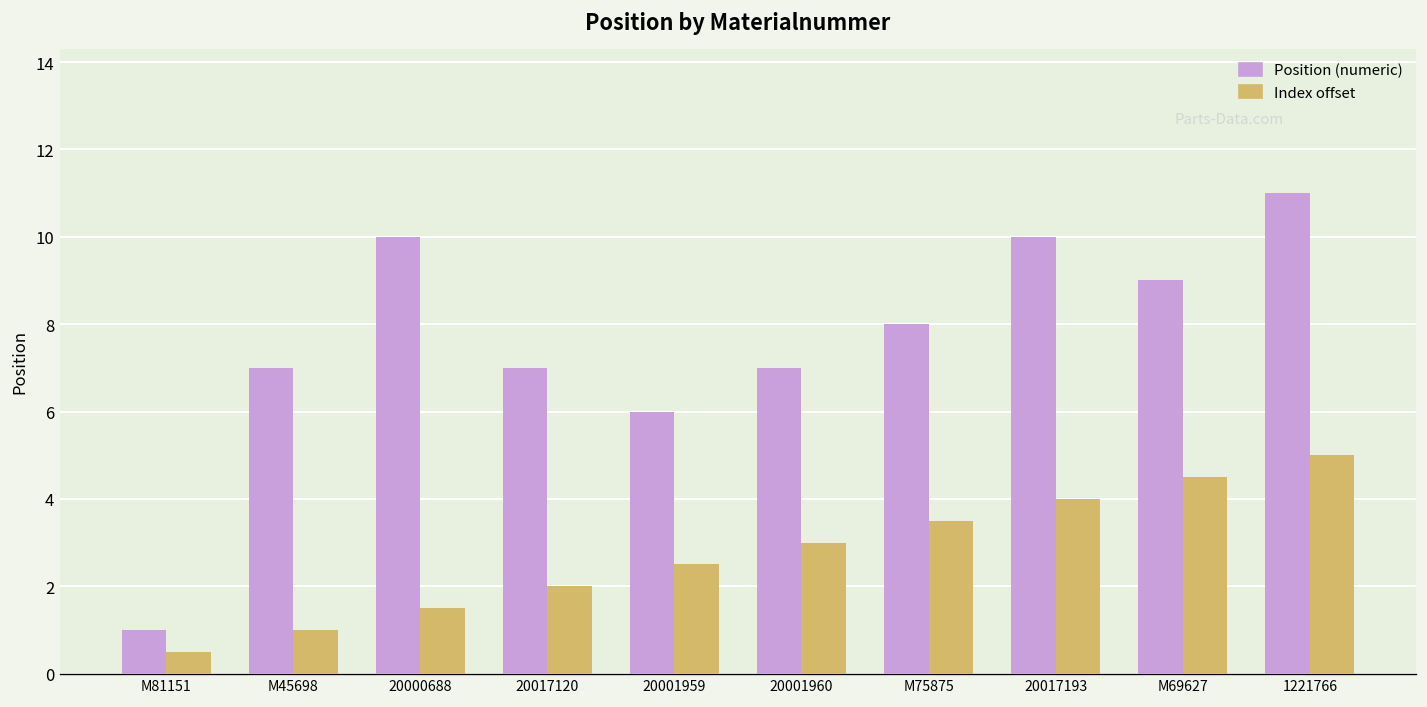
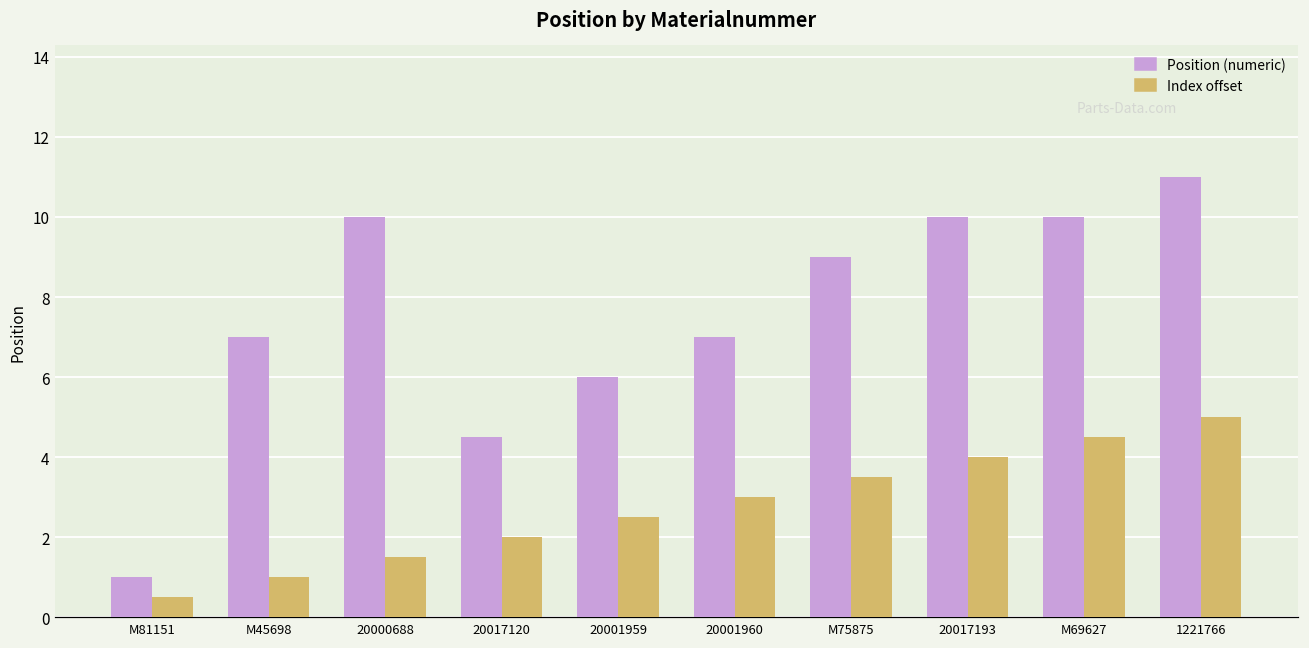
Position (numeric), 20017120: 7.0 -> 4.5
Position (numeric), M75875: 8 -> 9
Position (numeric), M69627: 9 -> 10
